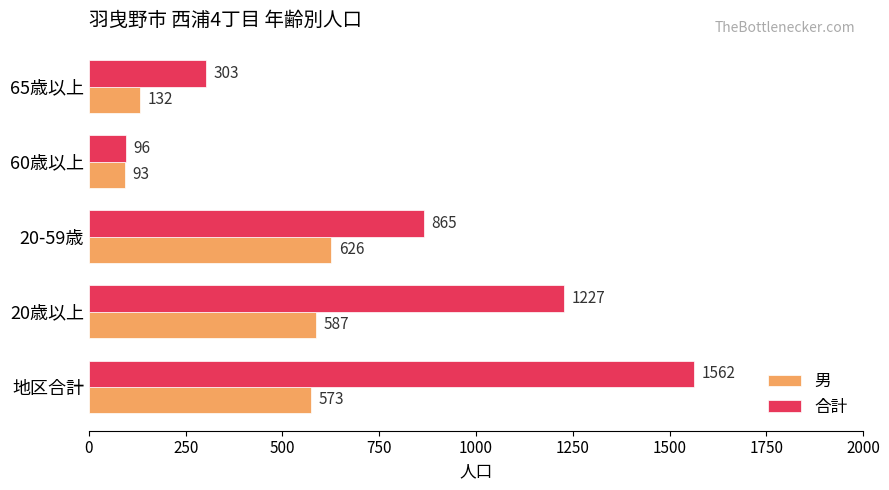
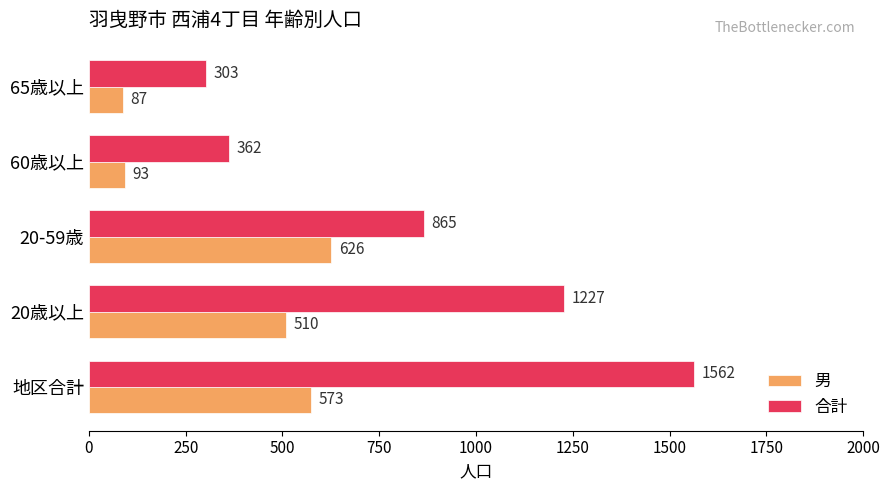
男, 65歳以上: 132 -> 87
合計, 60歳以上: 96 -> 362
男, 20歳以上: 587 -> 510
